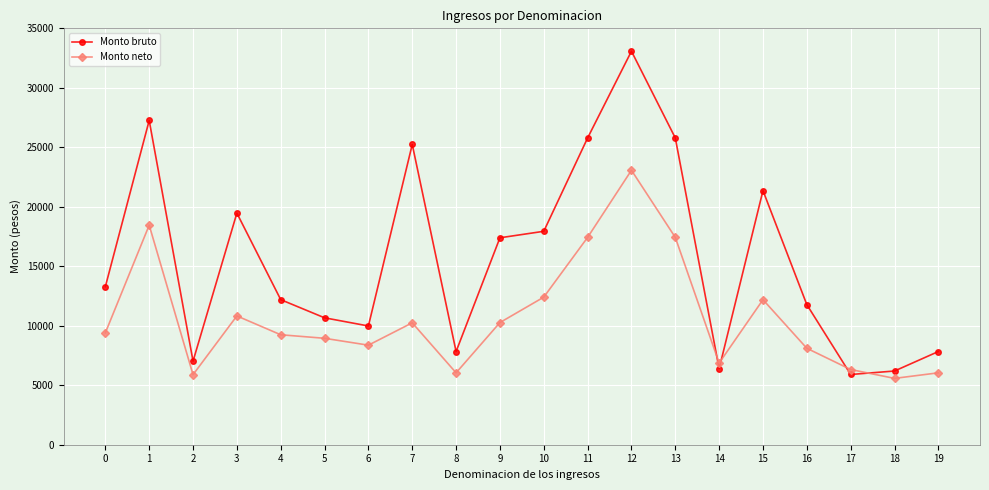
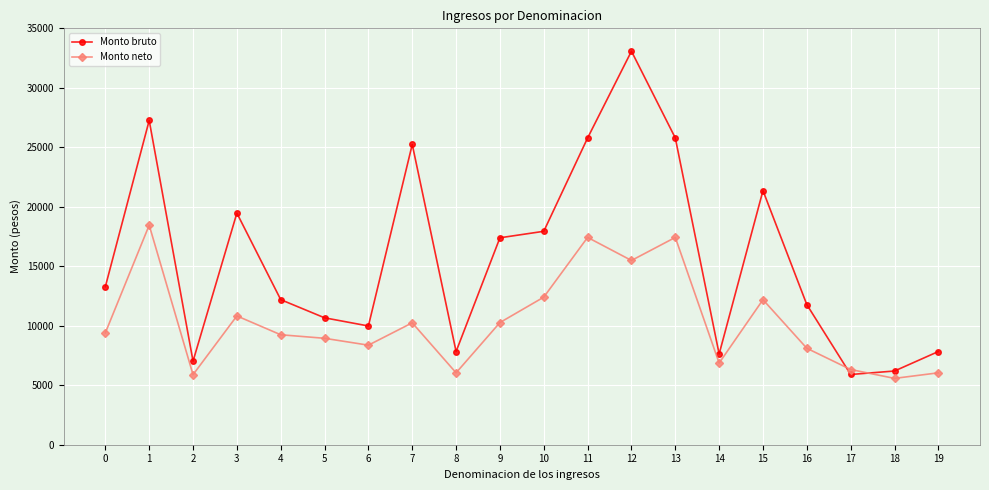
Monto neto, 12: 23100 -> 15500
Monto bruto, 14: 6400 -> 7600
